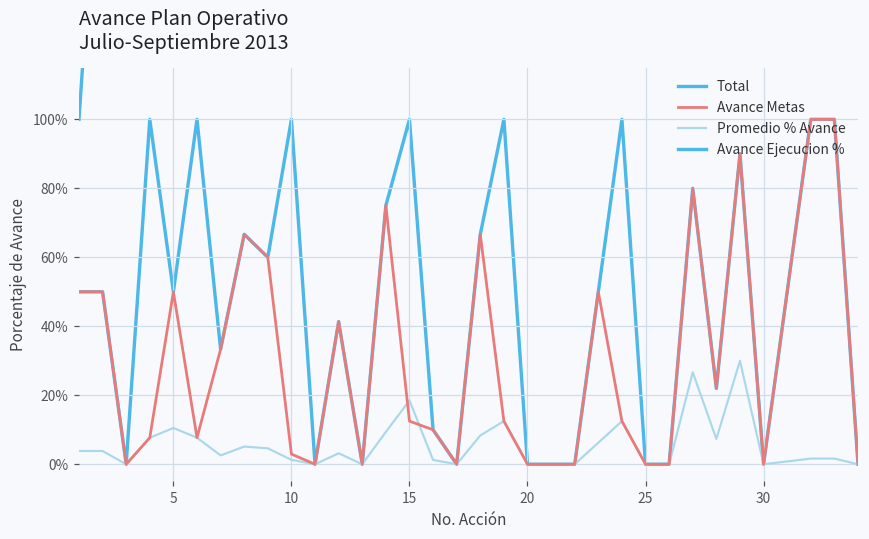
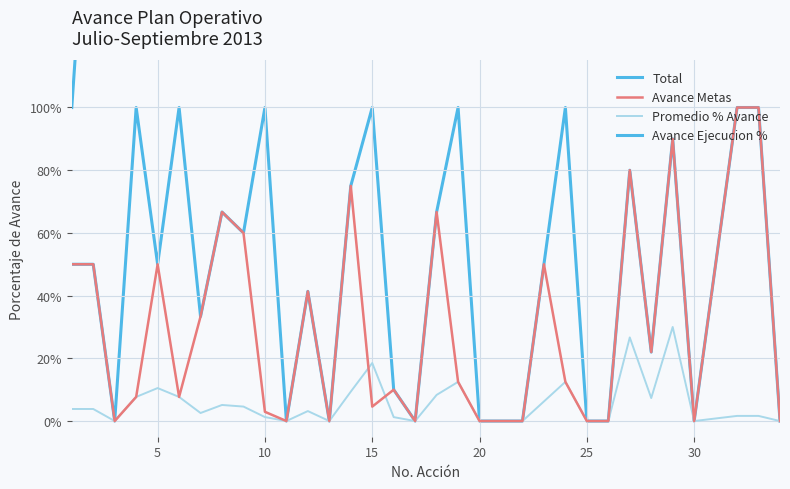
Avance Metas, 15: 13% -> 5%
